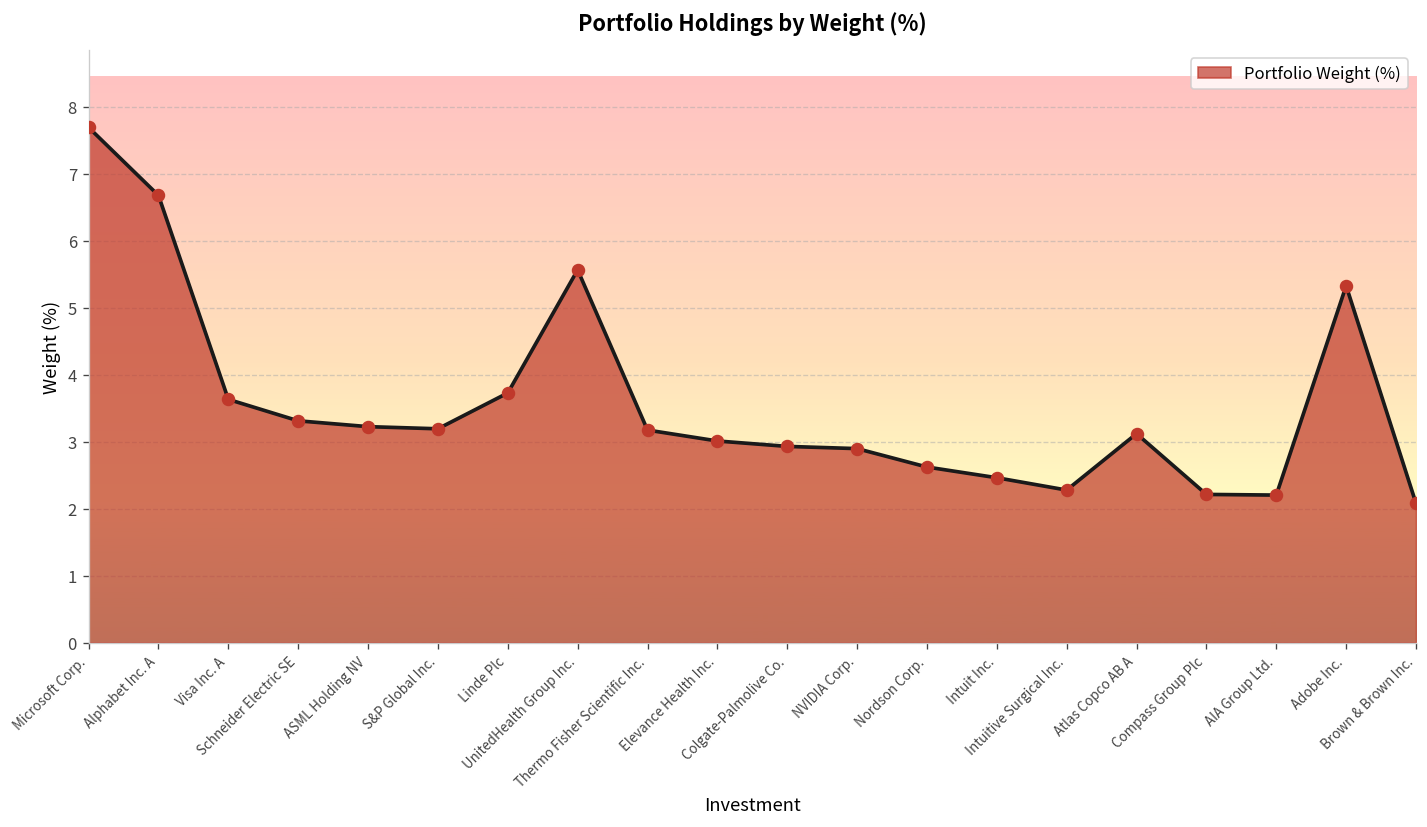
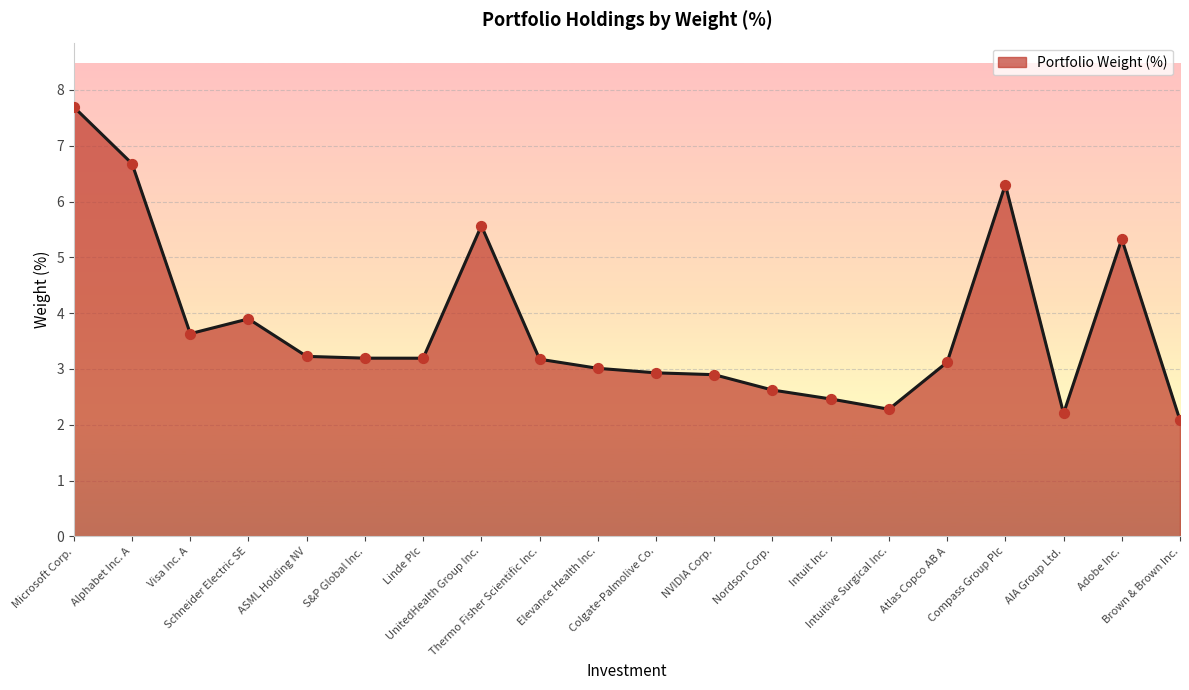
Schneider Electric SE: 3.3 -> 3.9
Linde Plc: 3.7 -> 3.2
Compass Group Plc: 2.2 -> 6.3
